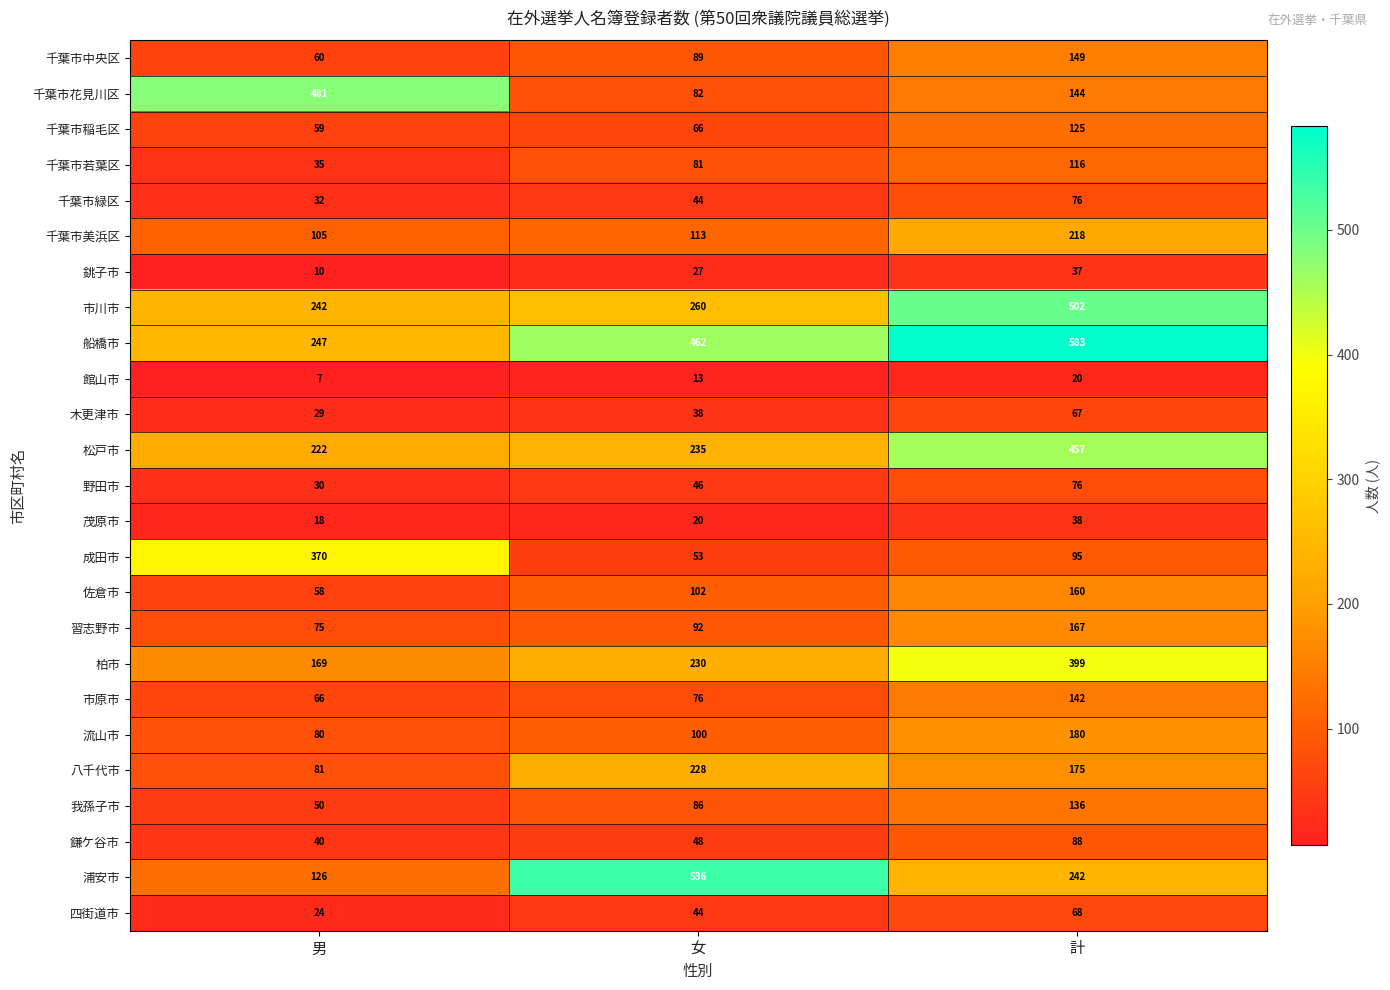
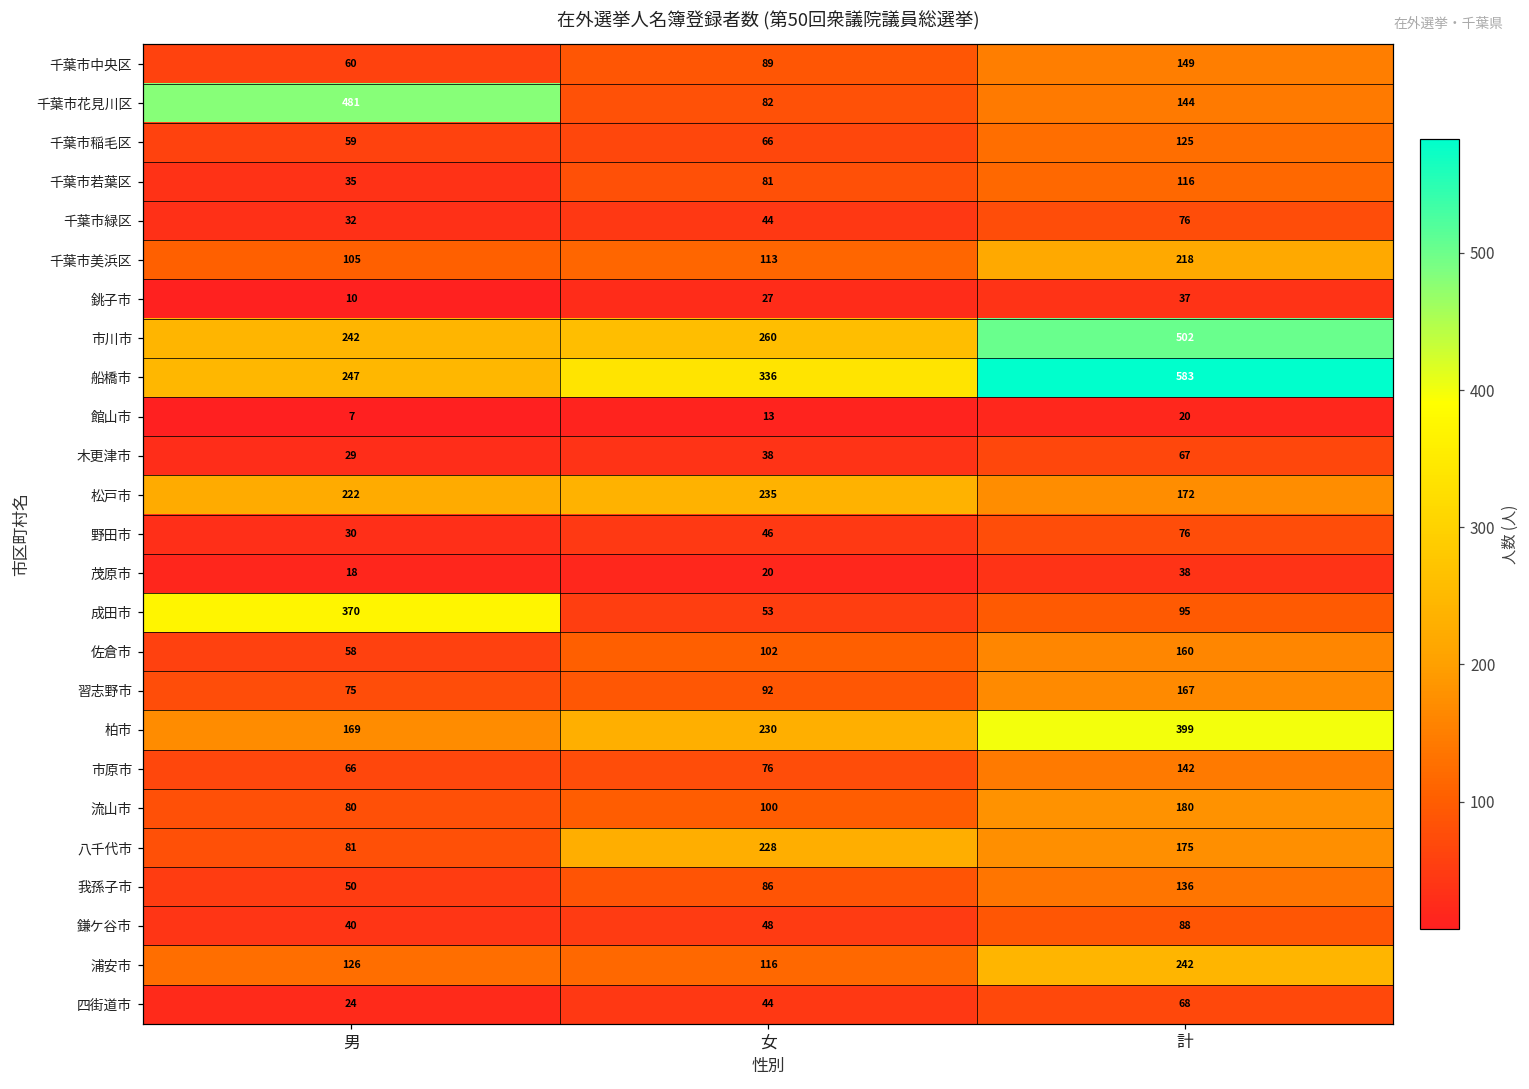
船橋市, 女: 462 -> 336
松戸市, 計: 457 -> 172
浦安市, 女: 536 -> 116
